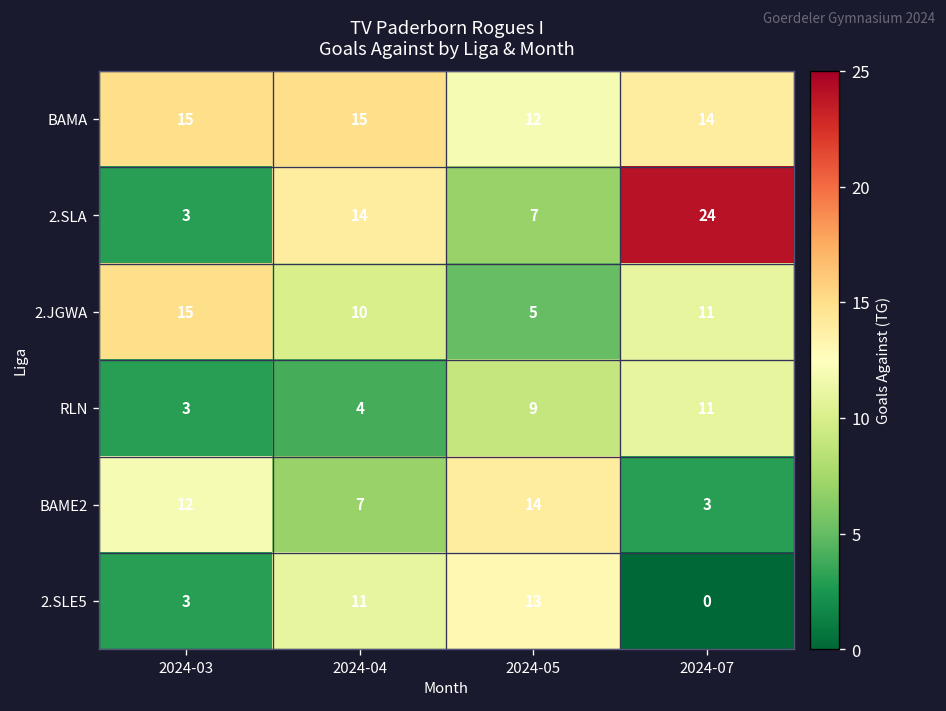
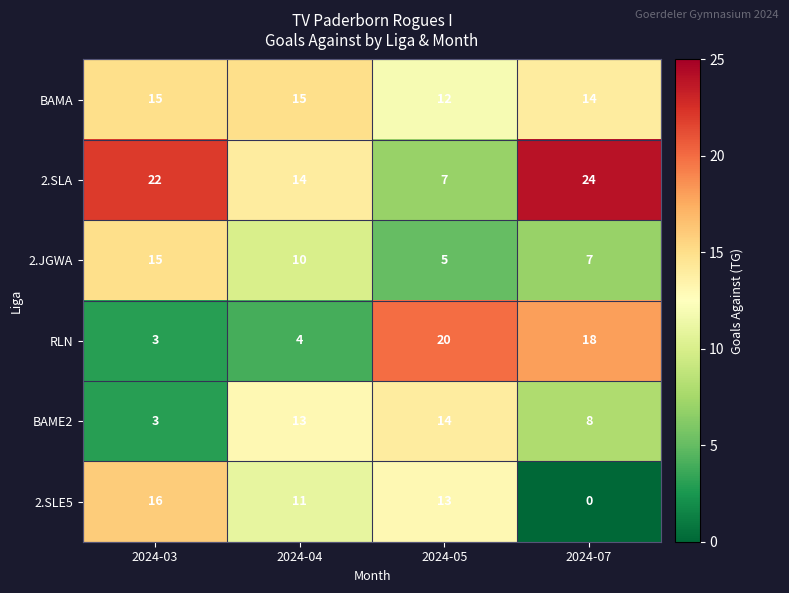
2.SLA, 2024-03: 3 -> 22
2.JGWA, 2024-07: 11 -> 7
RLN, 2024-05: 9 -> 20
RLN, 2024-07: 11 -> 18
BAME2, 2024-03: 12 -> 3
BAME2, 2024-04: 7 -> 13
BAME2, 2024-07: 3 -> 8
2.SLE5, 2024-03: 3 -> 16
